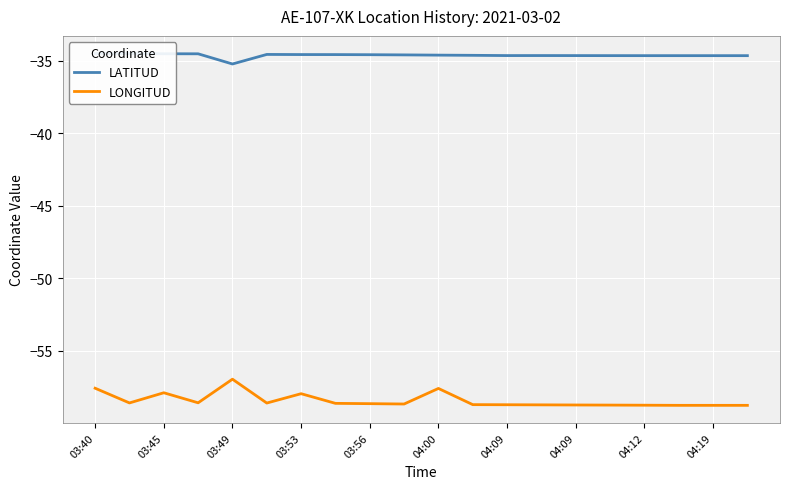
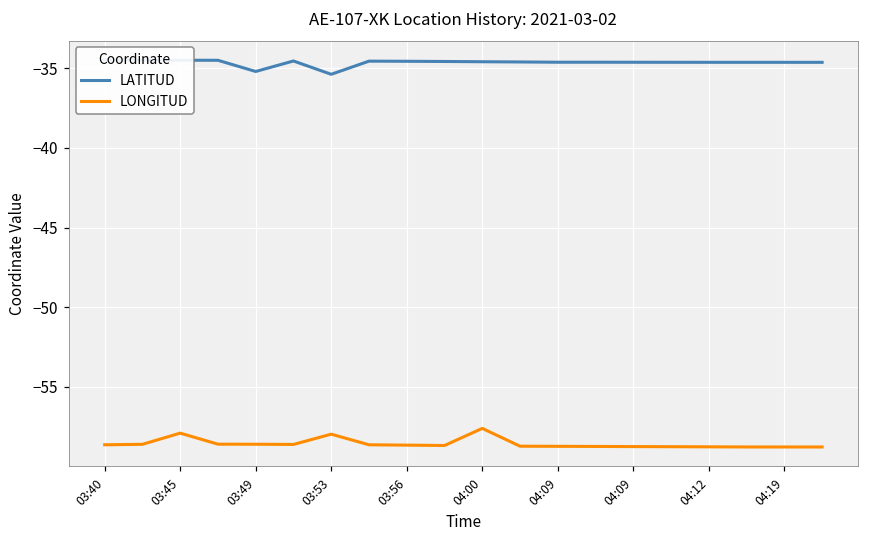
LONGITUD, 03:40: -57.6 -> -58.6
LONGITUD, 03:49: -57.0 -> -58.6
LATITUD, 03:53: -34.6 -> -35.4
